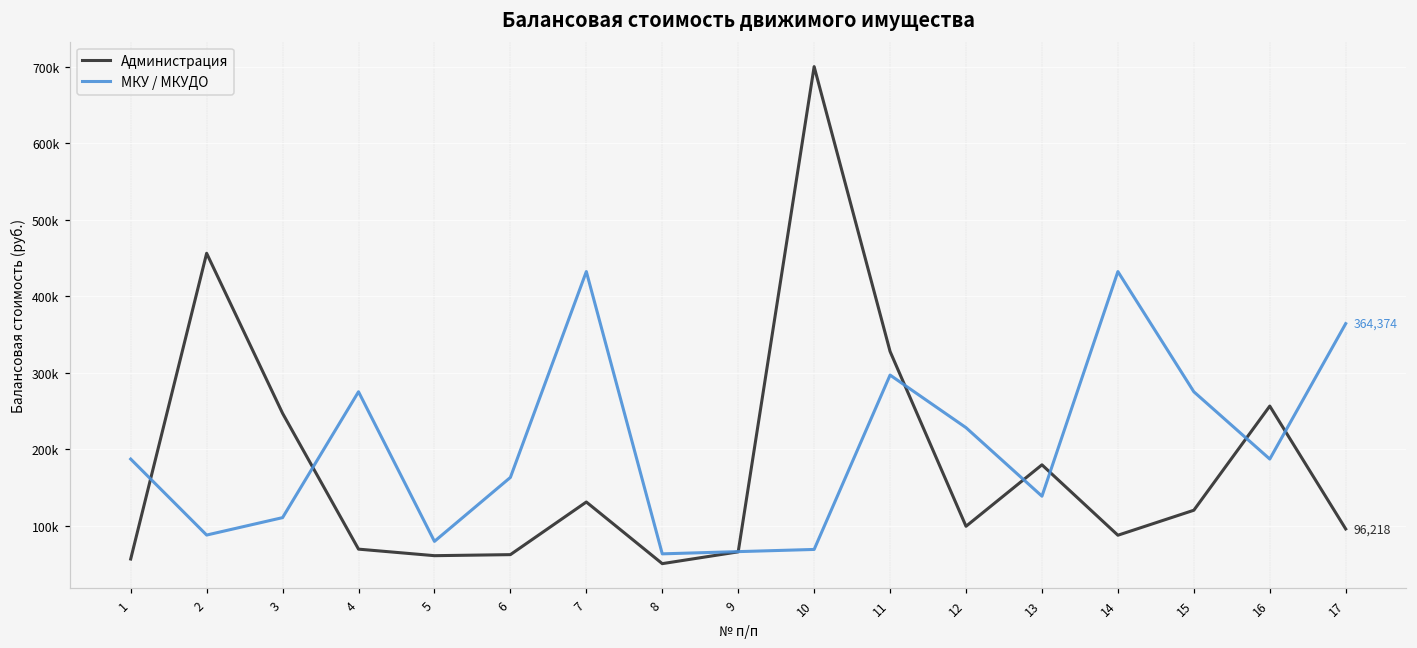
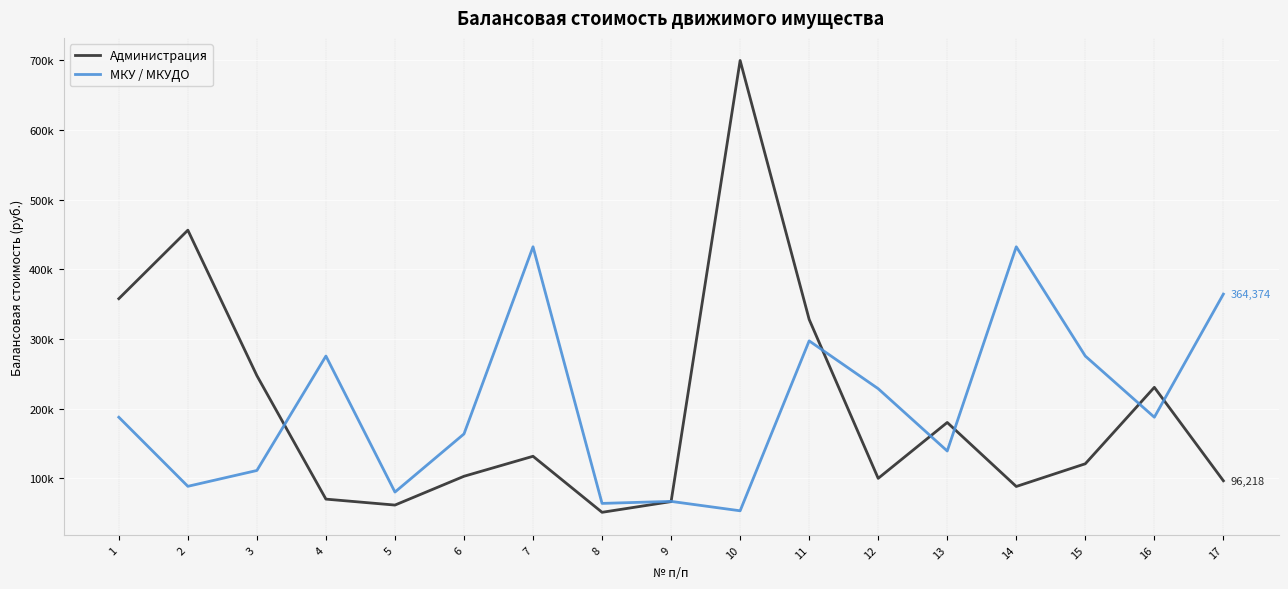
Администрация, 1: 60000 -> 360000
Администрация, 6: 60000 -> 100000
МКУ / МКУДО, 10: 70000 -> 50000
Администрация, 16: 260000 -> 230000
